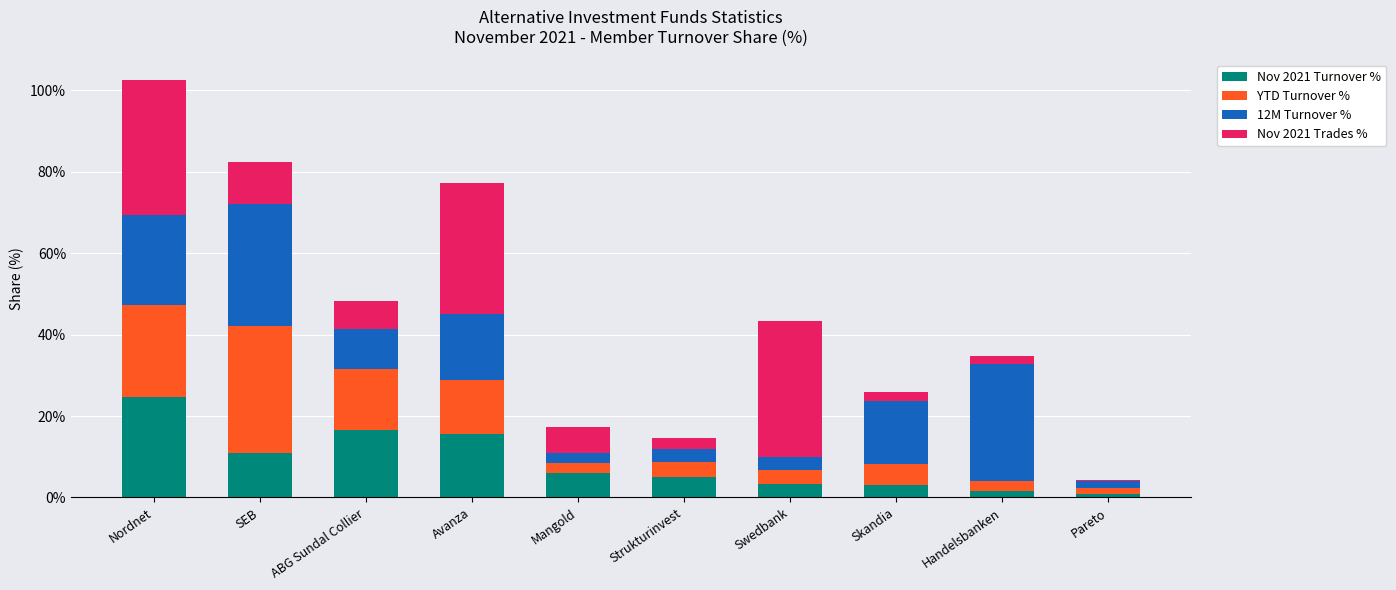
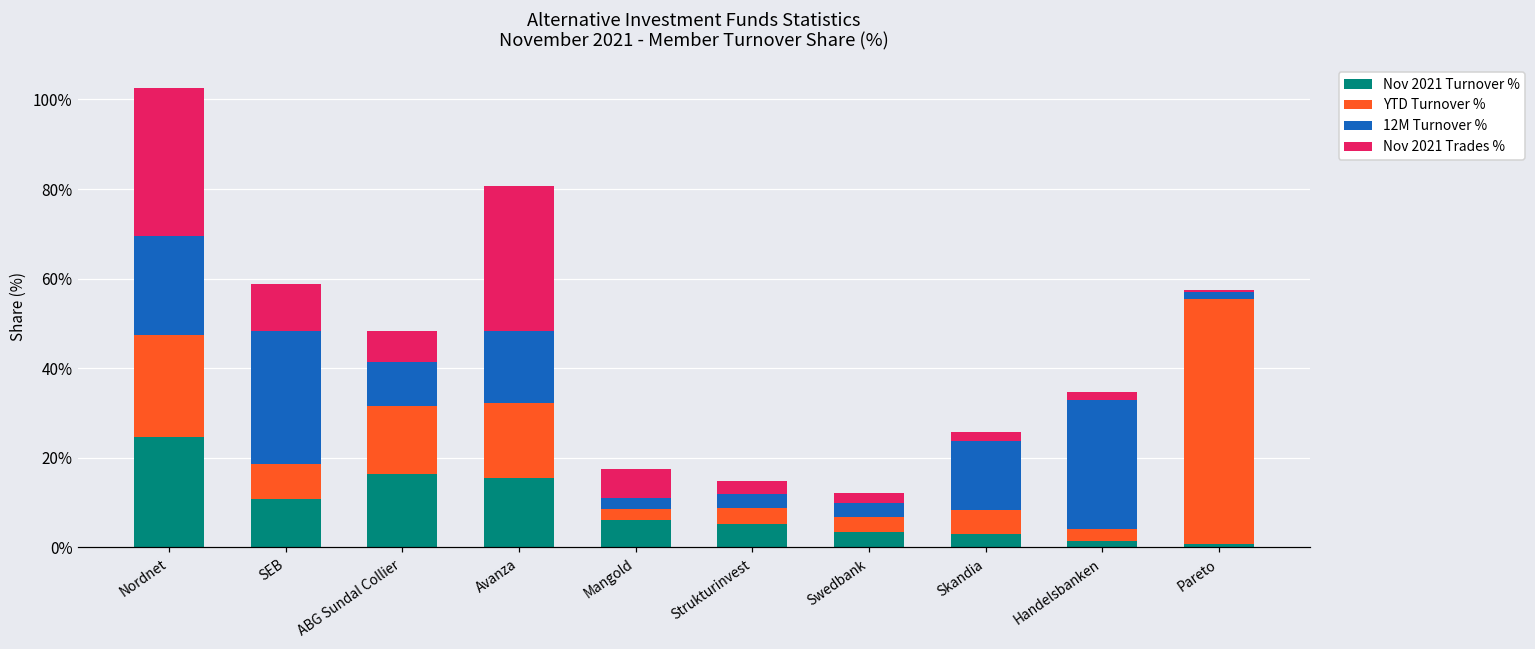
YTD Turnover %, SEB: 31% -> 8%
YTD Turnover %, Avanza: 13% -> 17%
Nov 2021 Trades %, Swedbank: 34% -> 2%
YTD Turnover %, Pareto: 1% -> 55%
